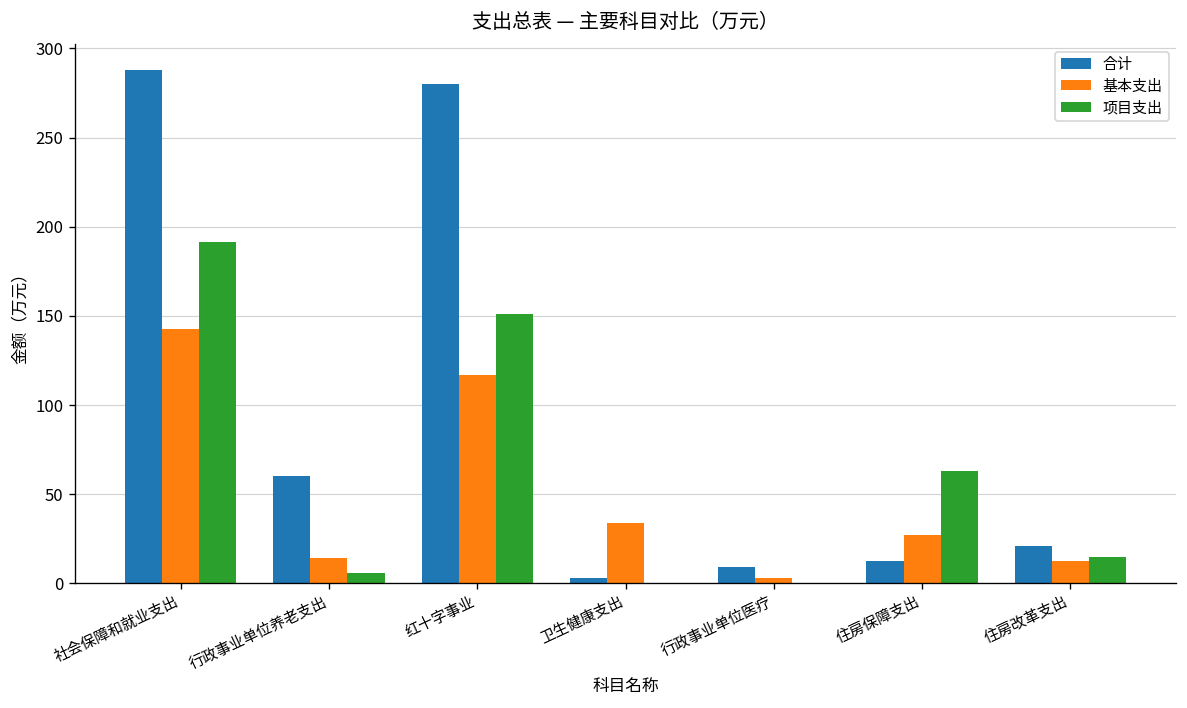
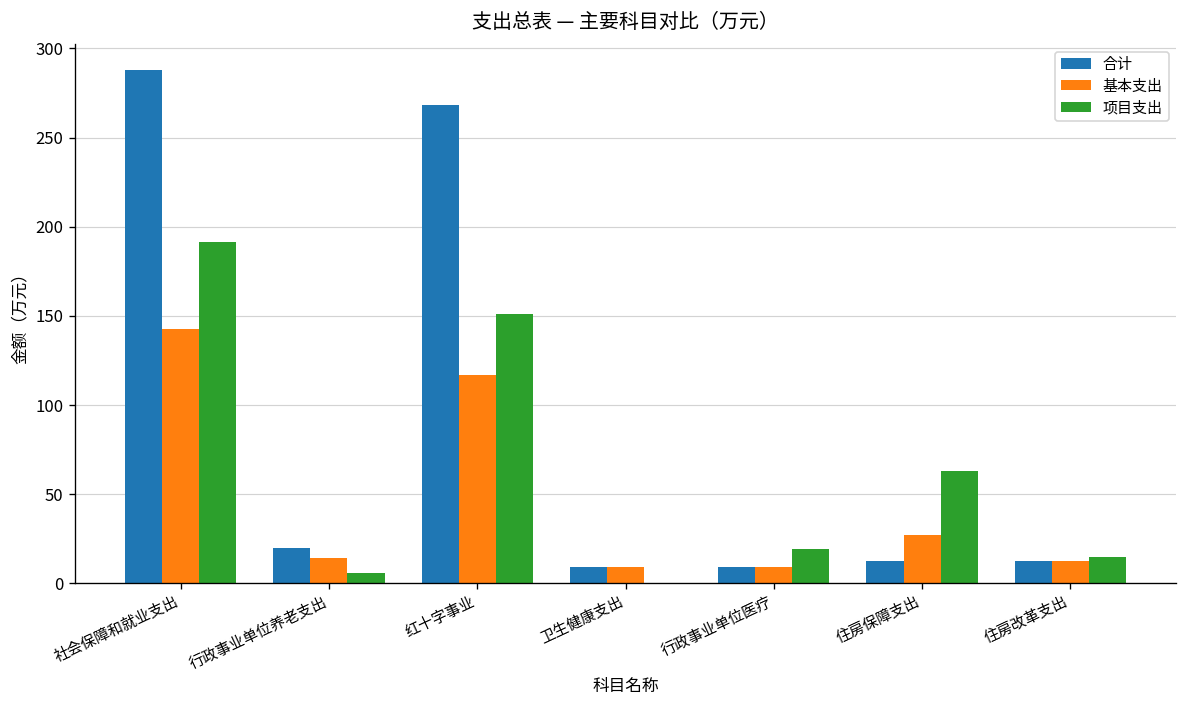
合计, 行政事业单位养老支出: 60 -> 20
合计, 红十字事业: 280 -> 268
合计, 卫生健康支出: 3 -> 9
基本支出, 卫生健康支出: 34 -> 9
基本支出, 行政事业单位医疗: 3 -> 9
项目支出, 行政事业单位医疗: 0 -> 19
合计, 住房改革支出: 21 -> 13
